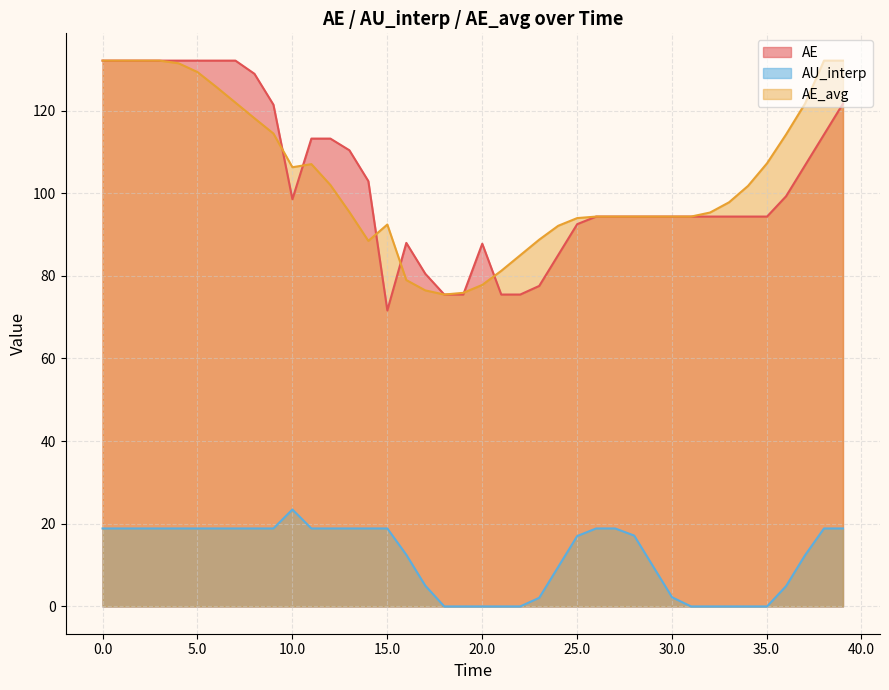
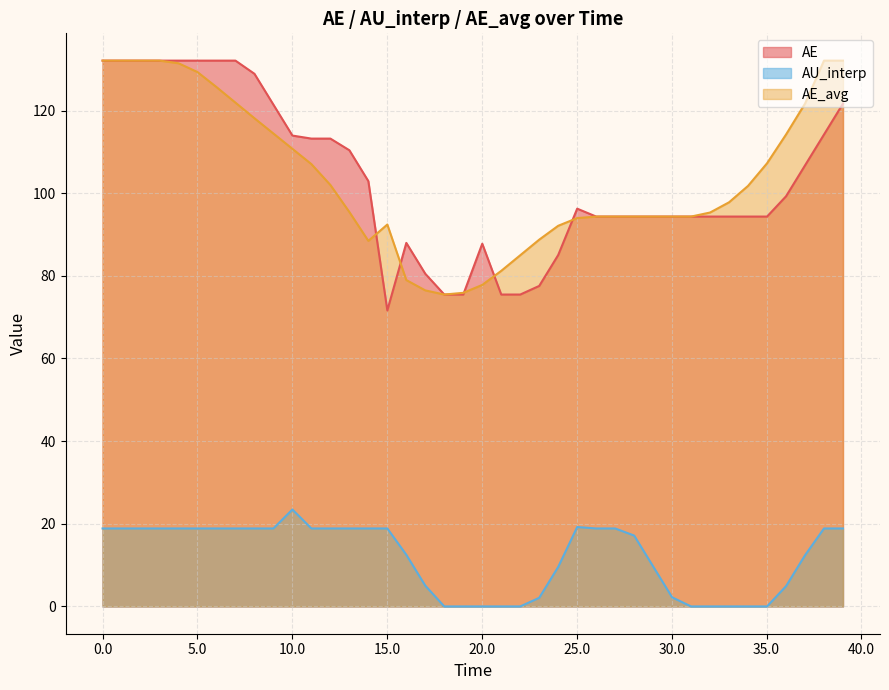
AE, 10.0: 99 -> 114
AE_avg, 10.0: 106 -> 111
AE, 25.0: 93 -> 96
AU_interp, 25.0: 17 -> 19
